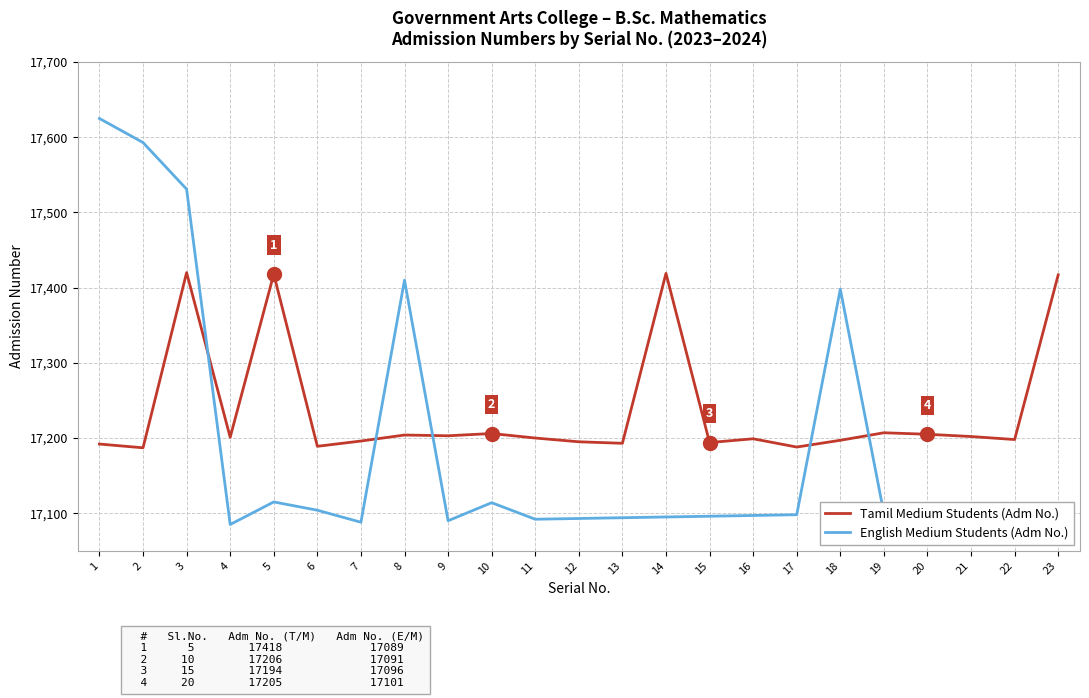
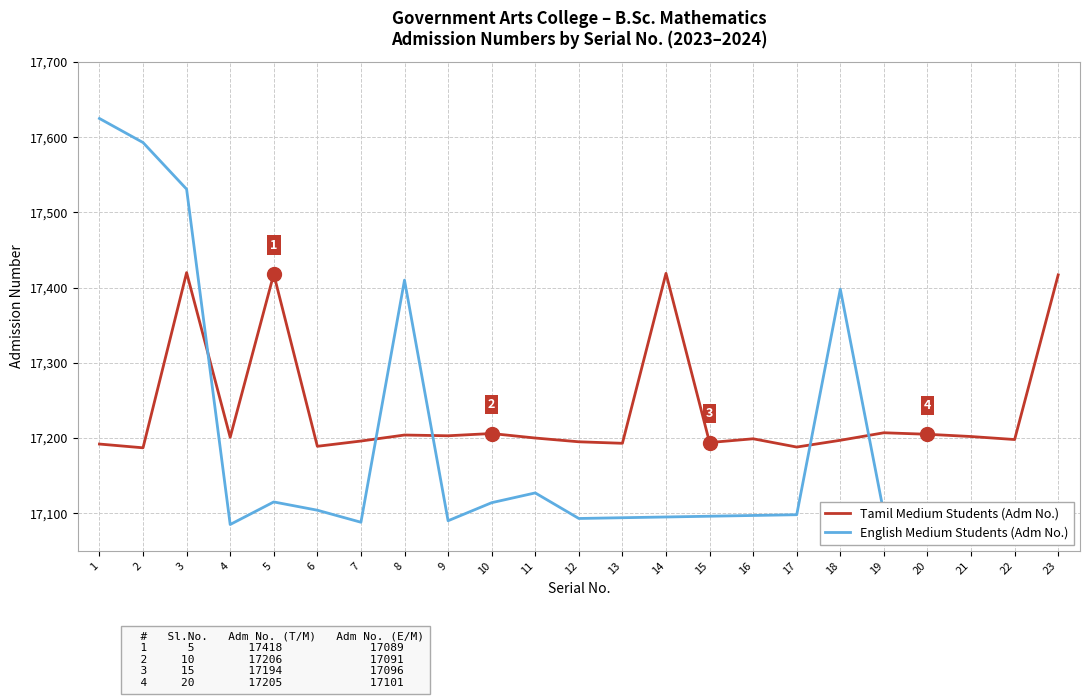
English Medium Students (Adm No.), 11: 17,090 -> 17,130
